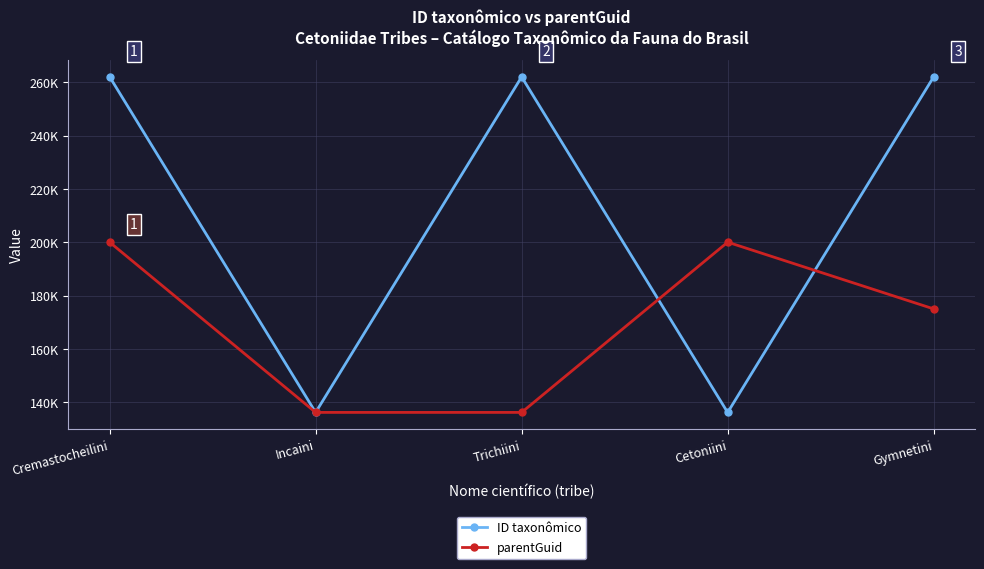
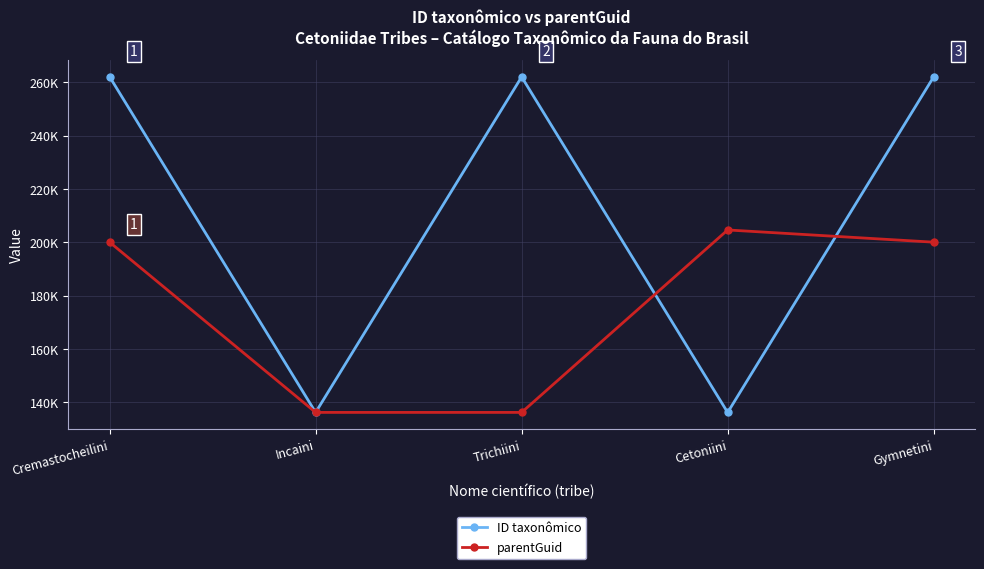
parentGuid, Cetoniini: 200000 -> 205000
parentGuid, Gymnetini: 175000 -> 200000
